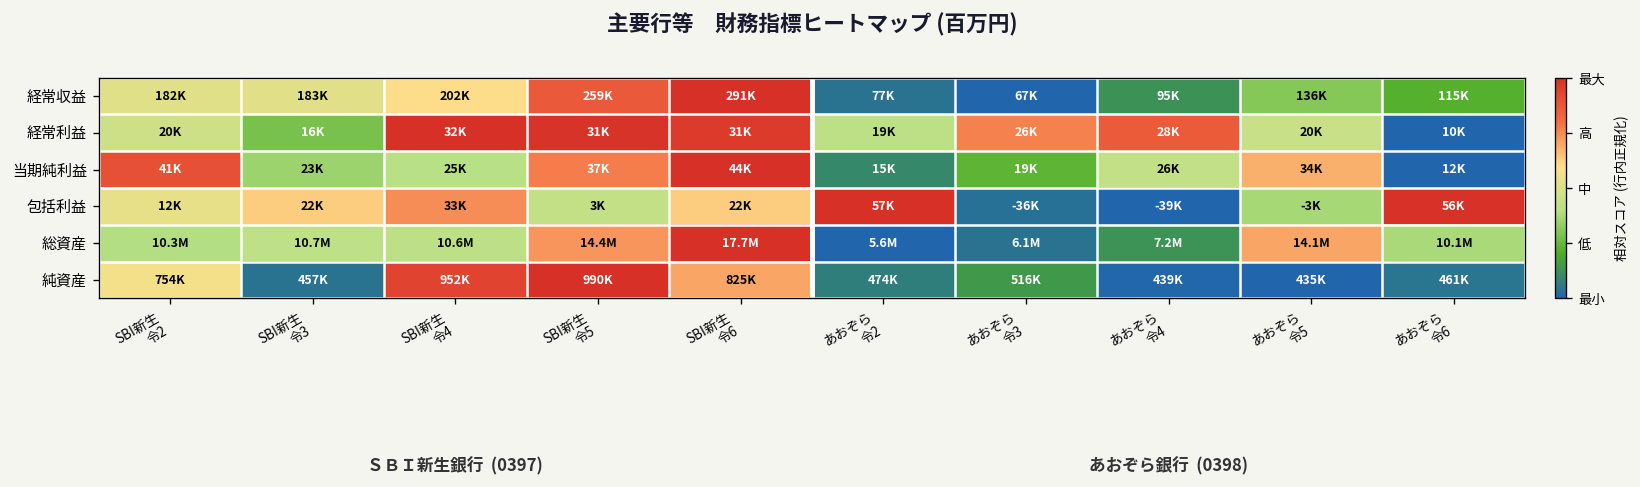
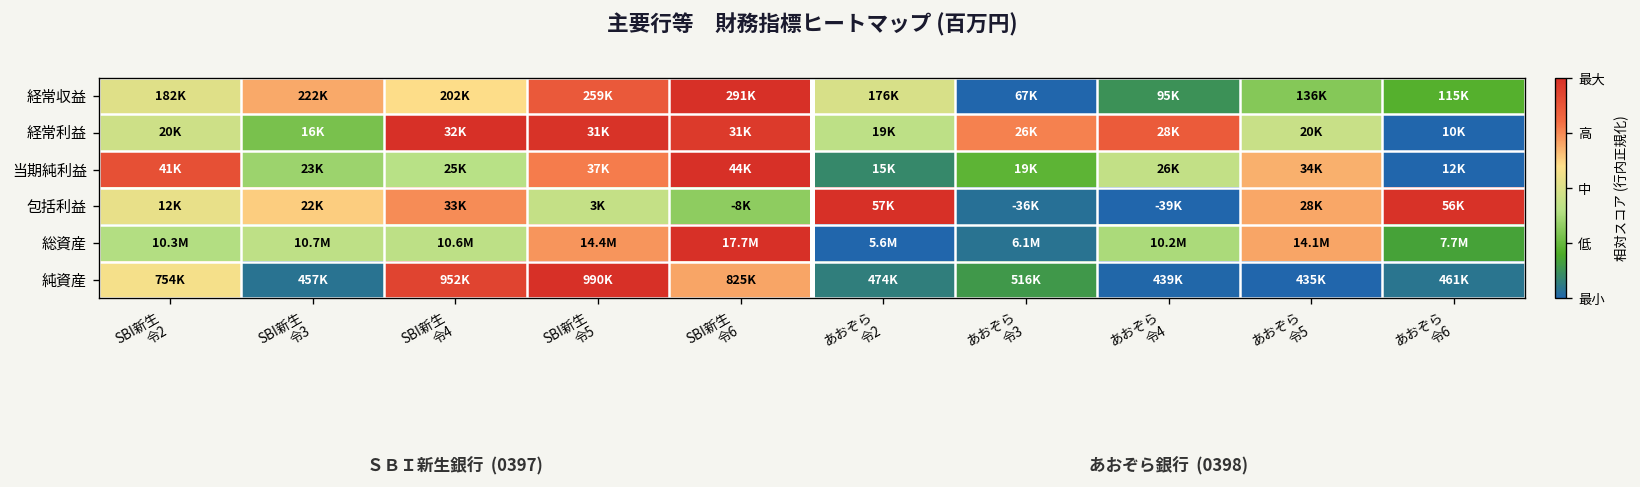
経常収益, SBI新生 令3: 183K -> 222K
経常収益, あおぞら 令2: 77K -> 176K
包括利益, SBI新生 令6: 22K -> -8K
包括利益, あおぞら 令5: -3K -> 28K
総資産, あおぞら 令4: 7.2M -> 10.2M
総資産, あおぞら 令6: 10.1M -> 7.7M
